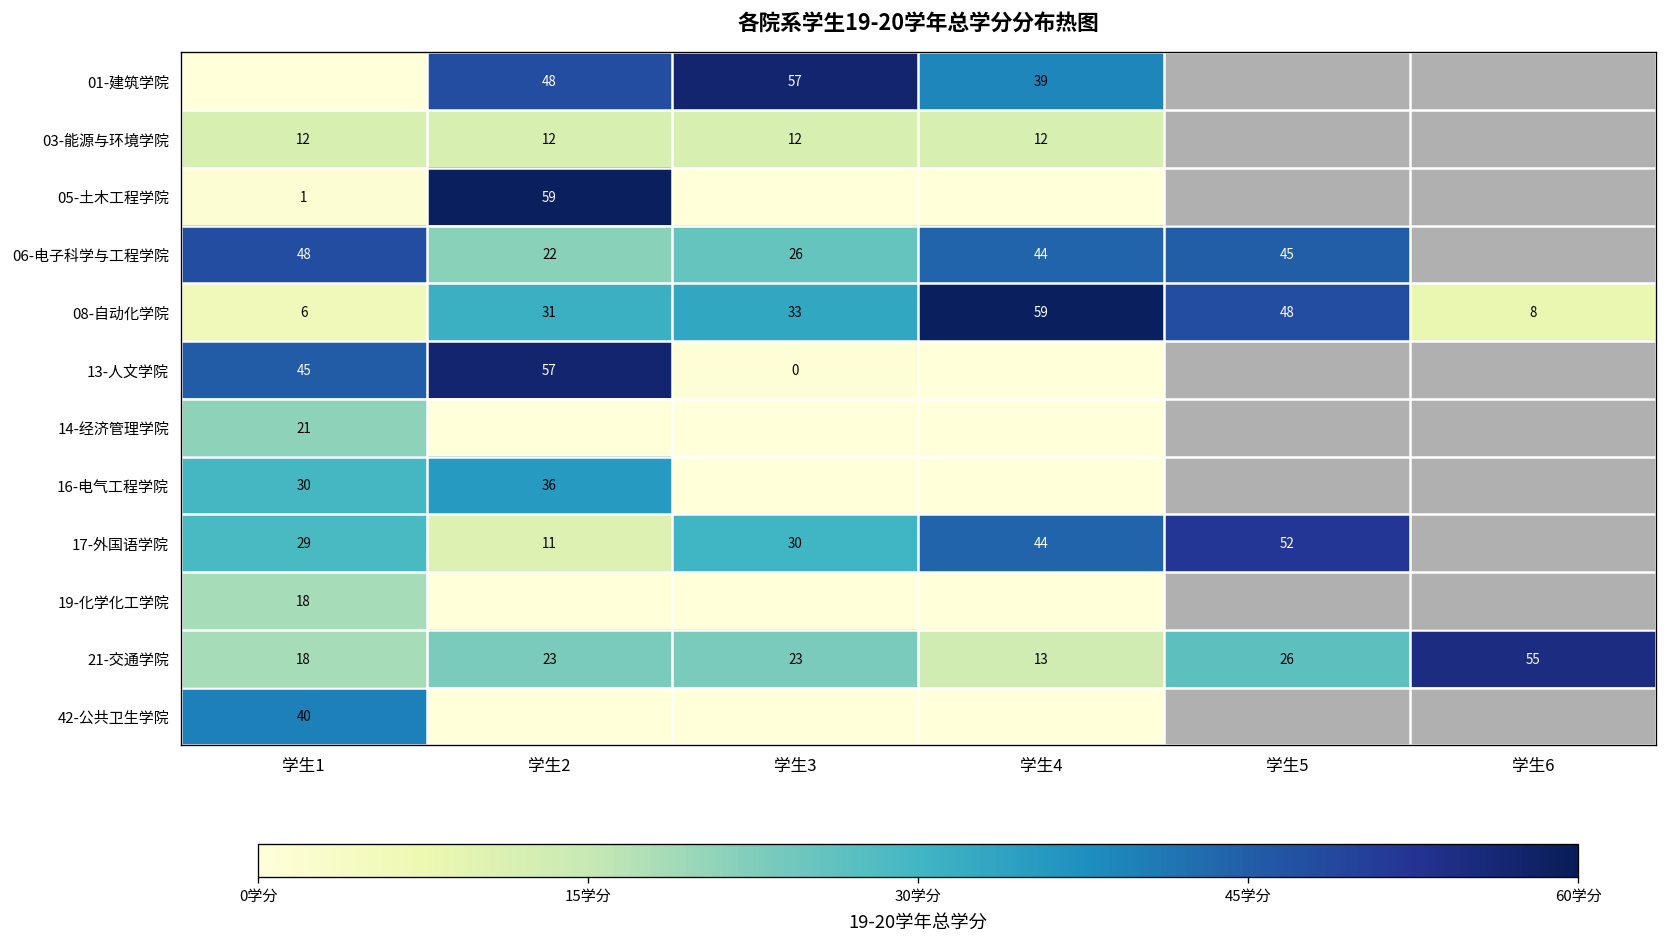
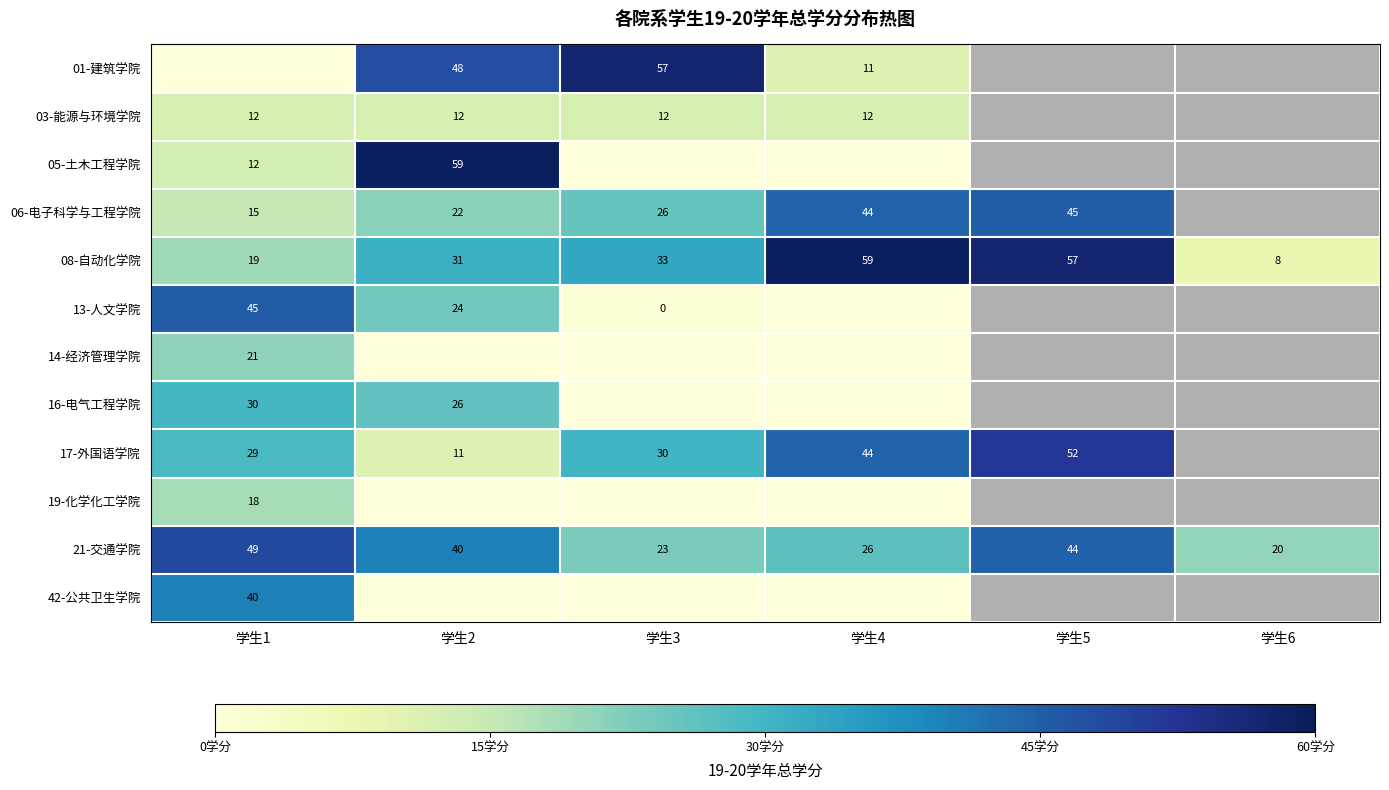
01-建筑学院, 学生4: 39 -> 11
05-土木工程学院, 学生1: 1 -> 12
06-电子科学与工程学院, 学生1: 48 -> 15
08-自动化学院, 学生1: 6 -> 19
08-自动化学院, 学生5: 48 -> 57
13-人文学院, 学生2: 57 -> 24
16-电气工程学院, 学生2: 36 -> 26
21-交通学院, 学生1: 18 -> 49
21-交通学院, 学生2: 23 -> 40
21-交通学院, 学生4: 13 -> 26
21-交通学院, 学生5: 26 -> 44
21-交通学院, 学生6: 55 -> 20
